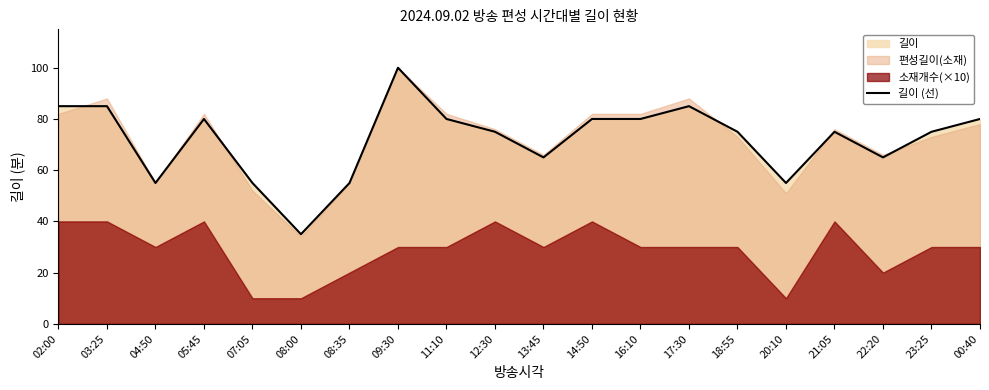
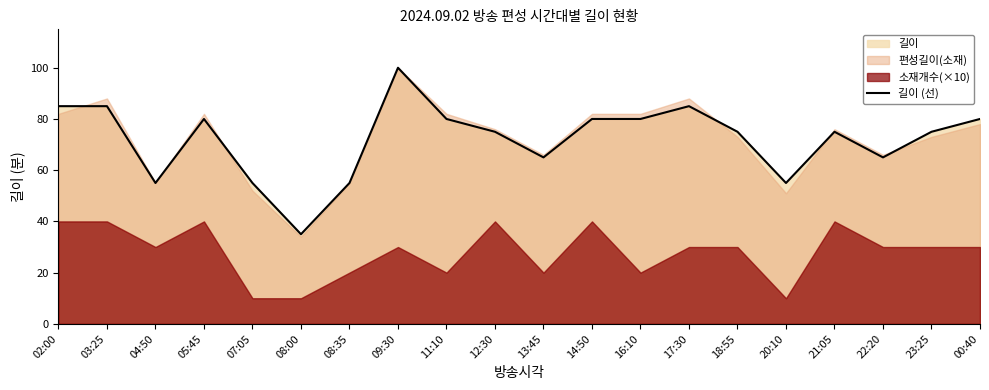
소재개수(×10), 11:10: 30 -> 20
소재개수(×10), 13:45: 30 -> 20
소재개수(×10), 16:10: 30 -> 20
소재개수(×10), 22:20: 20 -> 30
